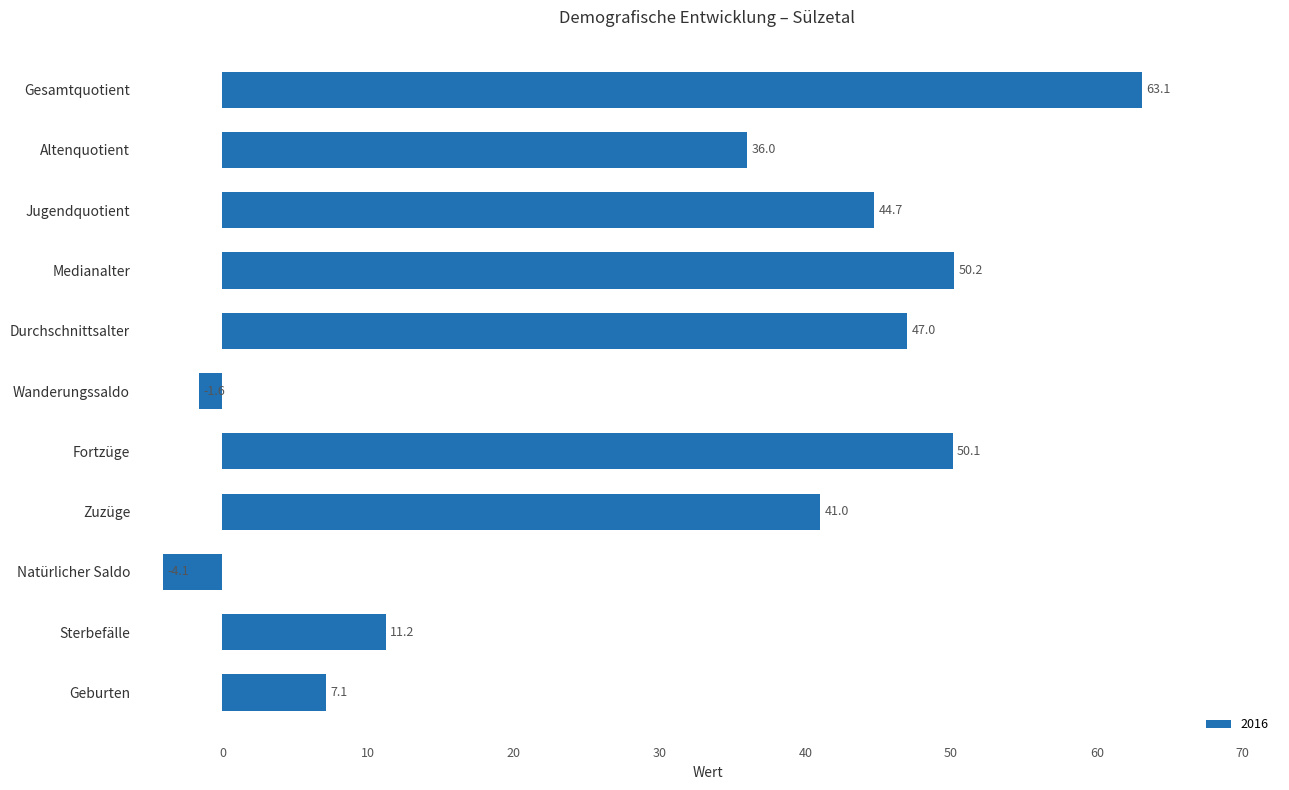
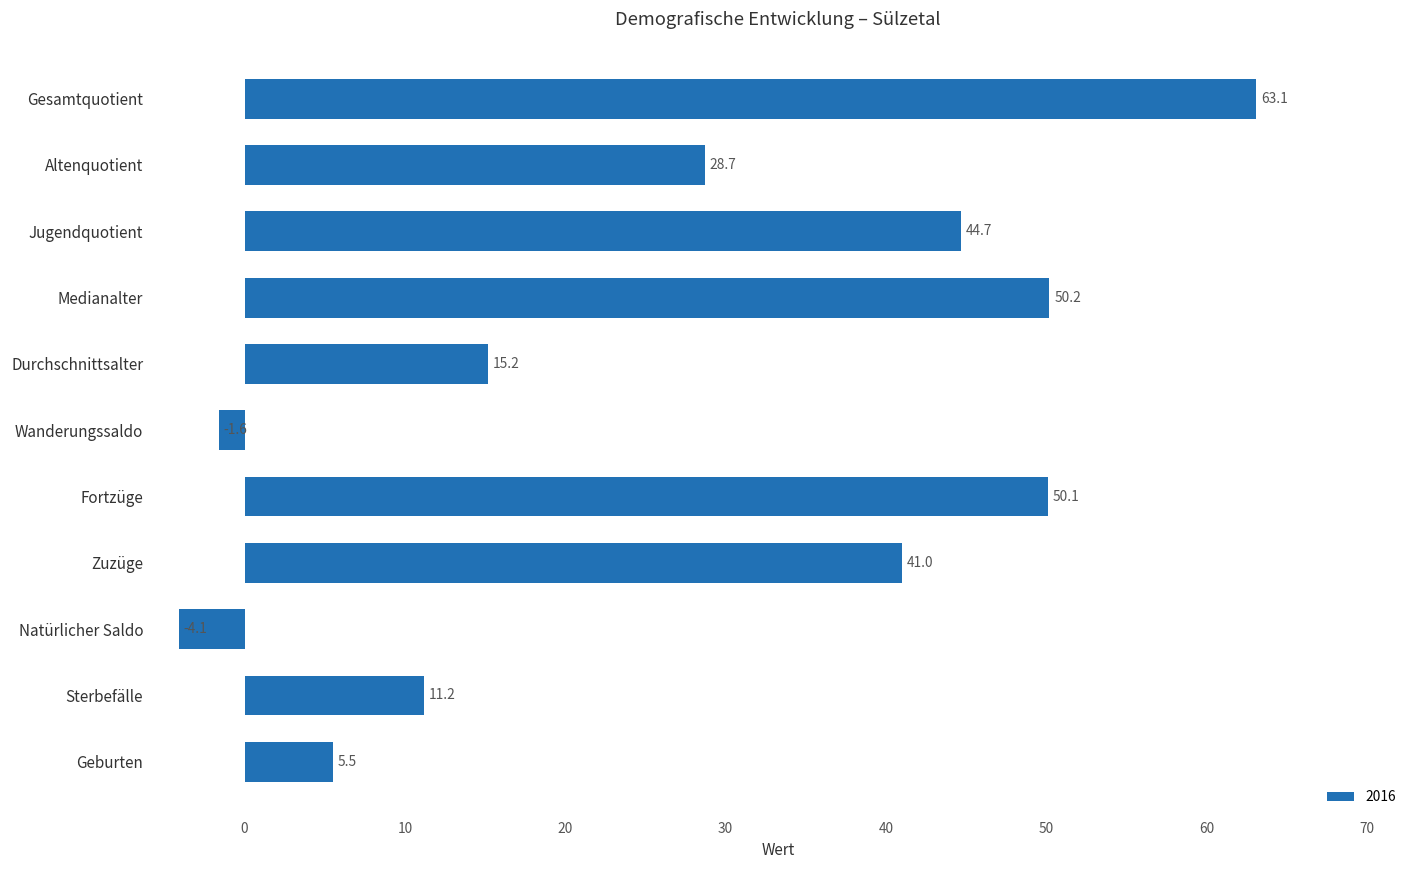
Altenquotient: 36.0 -> 28.7
Durchschnittsalter: 47.0 -> 15.2
Geburten: 7.1 -> 5.5
